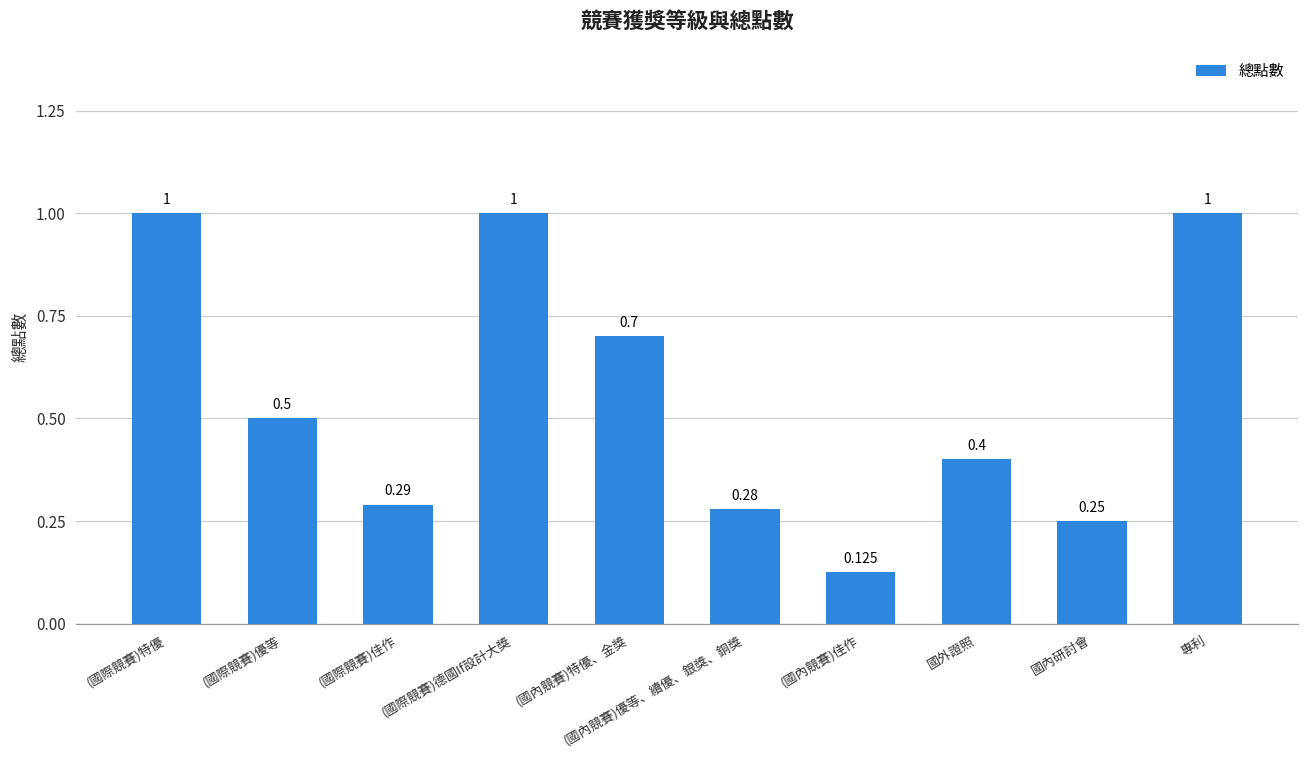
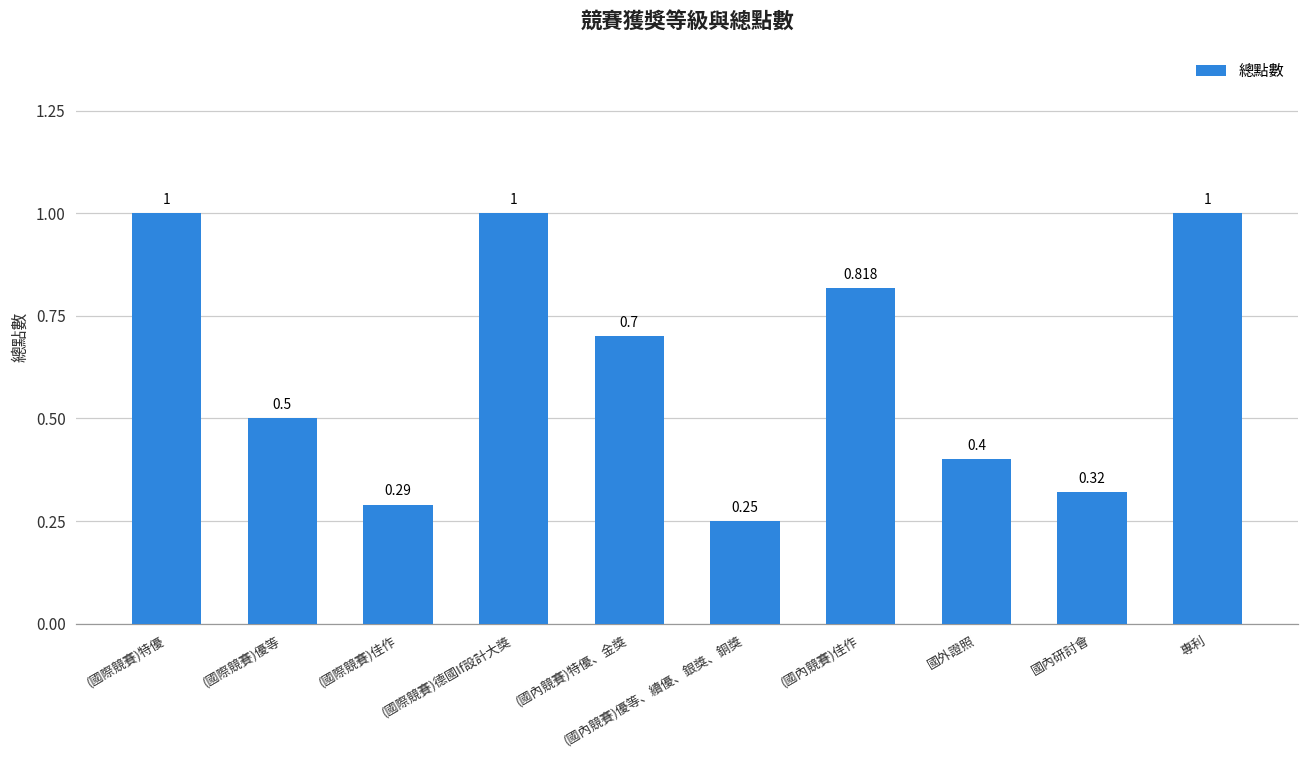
(國內競賽)優等、續優、銀獎、銅獎: 0.28 -> 0.25
(國內競賽)佳作: 0.125 -> 0.818
國內研討會: 0.25 -> 0.32
